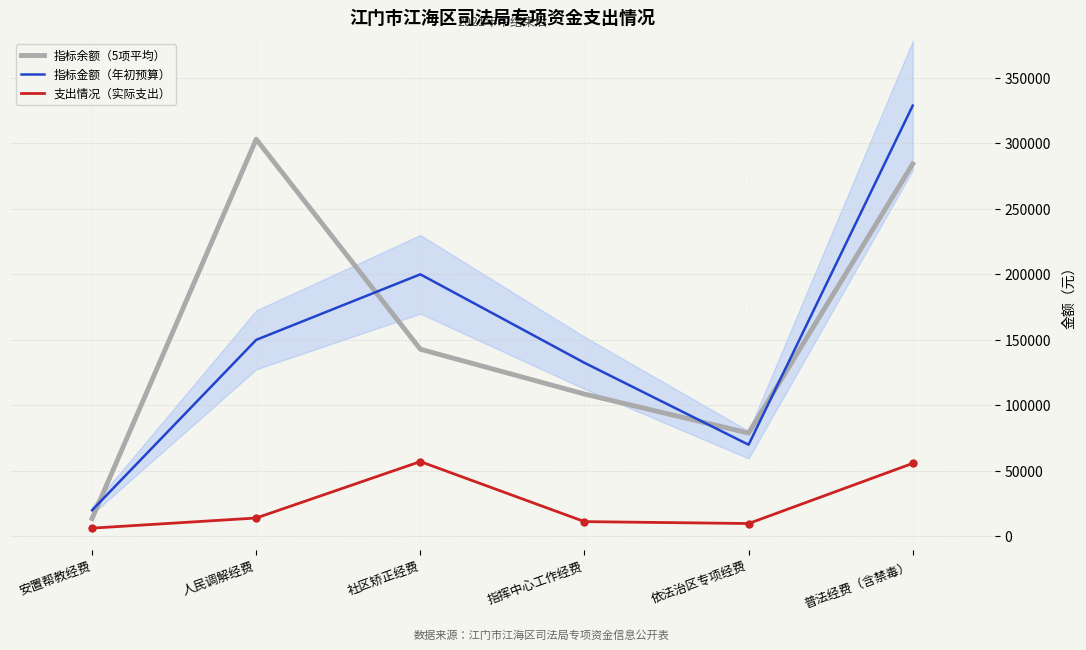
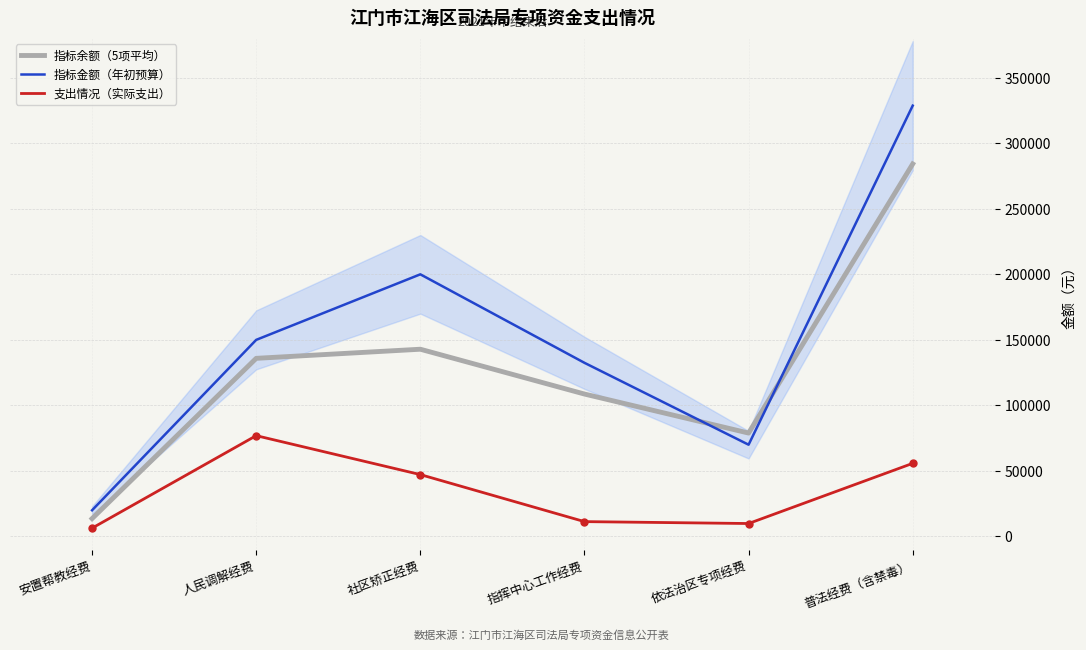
指标余额（5项平均）, 人民调解经费: 303000 -> 136000
支出情况（实际支出）, 人民调解经费: 14000 -> 77000
支出情况（实际支出）, 社区矫正经费: 57000 -> 47000
